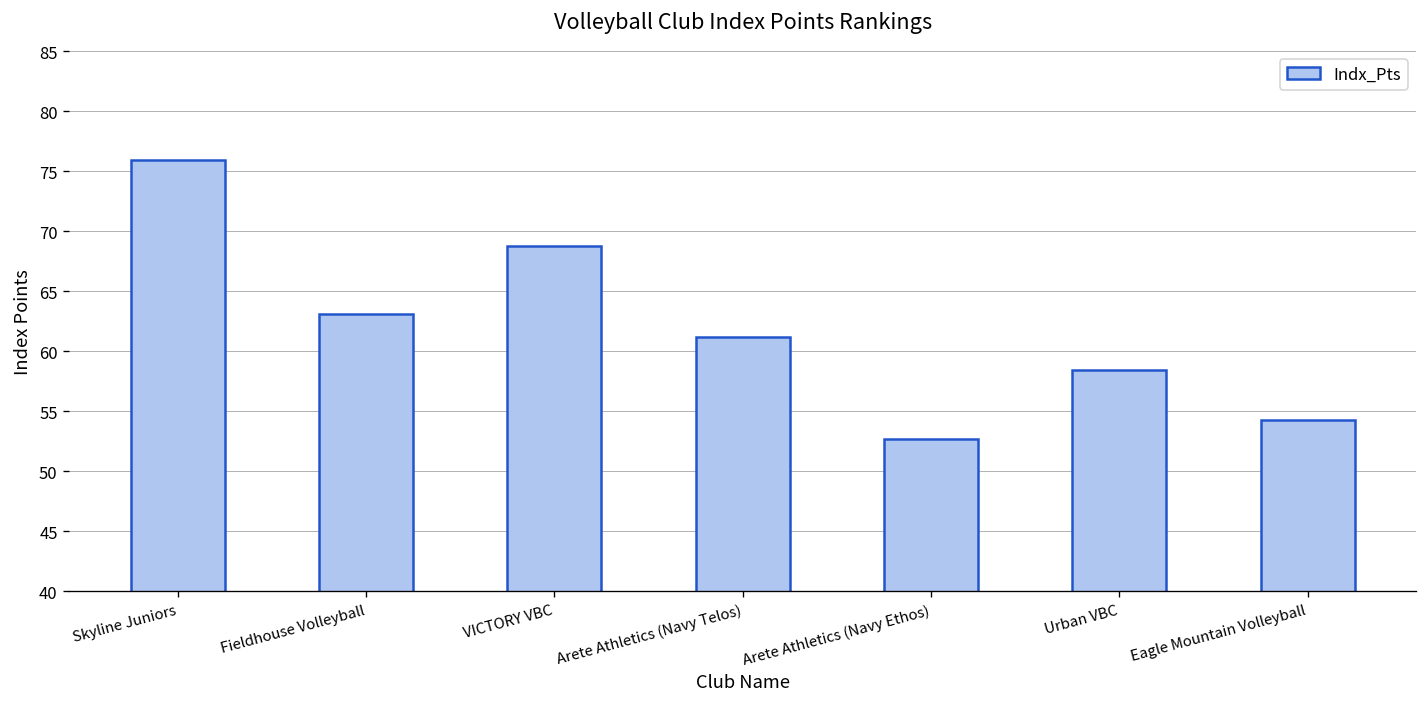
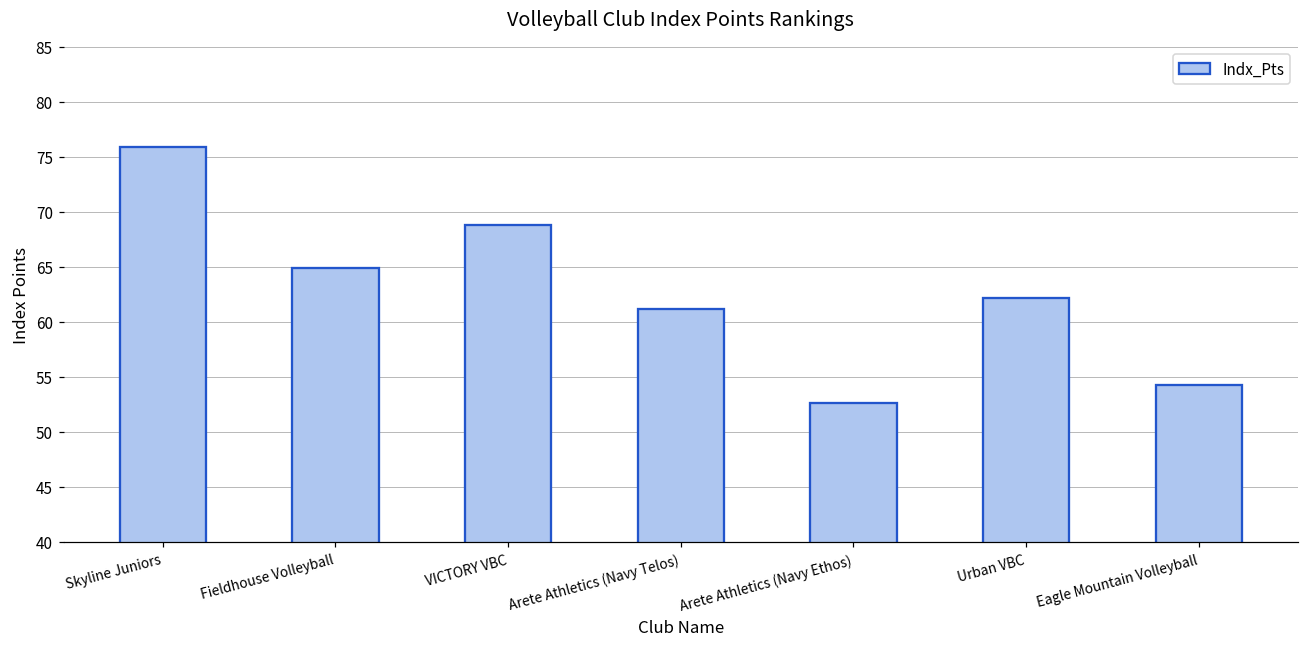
Fieldhouse Volleyball: 63 -> 65
Urban VBC: 58 -> 62
